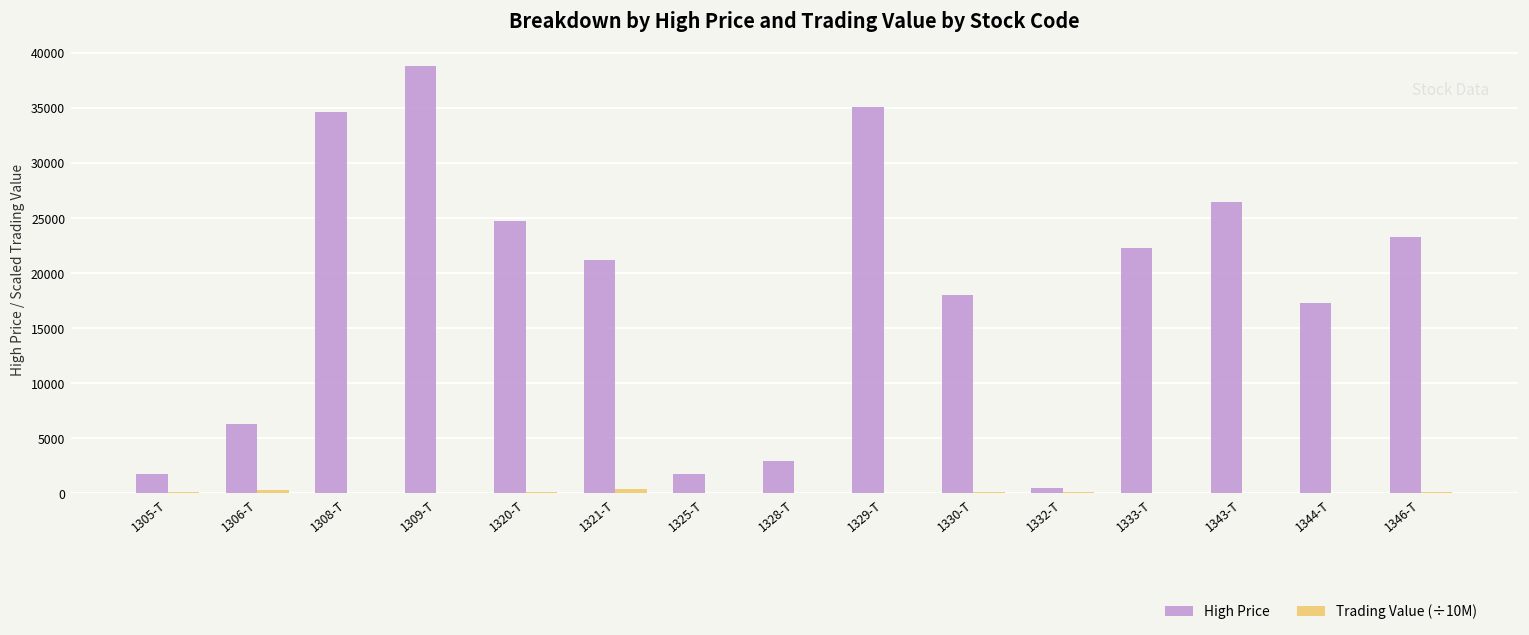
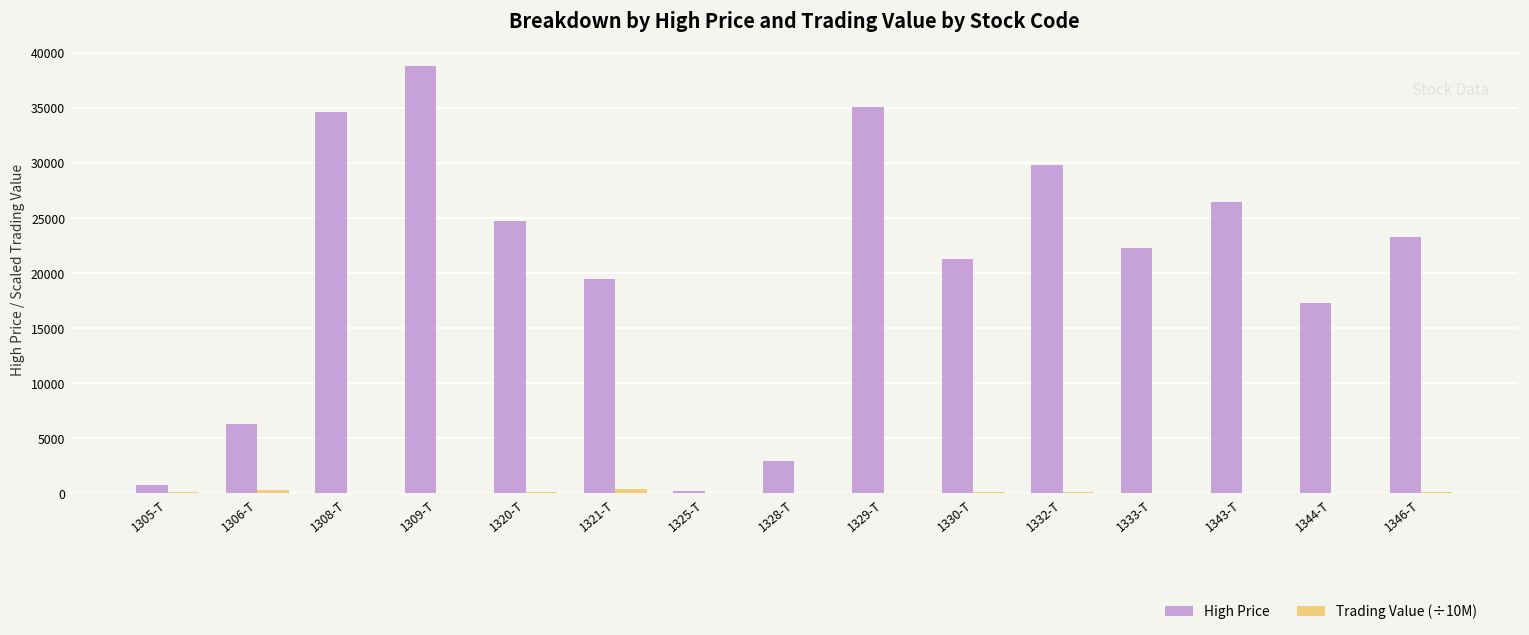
High Price, 1305-T: 1700 -> 700
High Price, 1321-T: 21200 -> 19400
High Price, 1325-T: 1700 -> 200
High Price, 1330-T: 18000 -> 21300
High Price, 1332-T: 400 -> 29800
